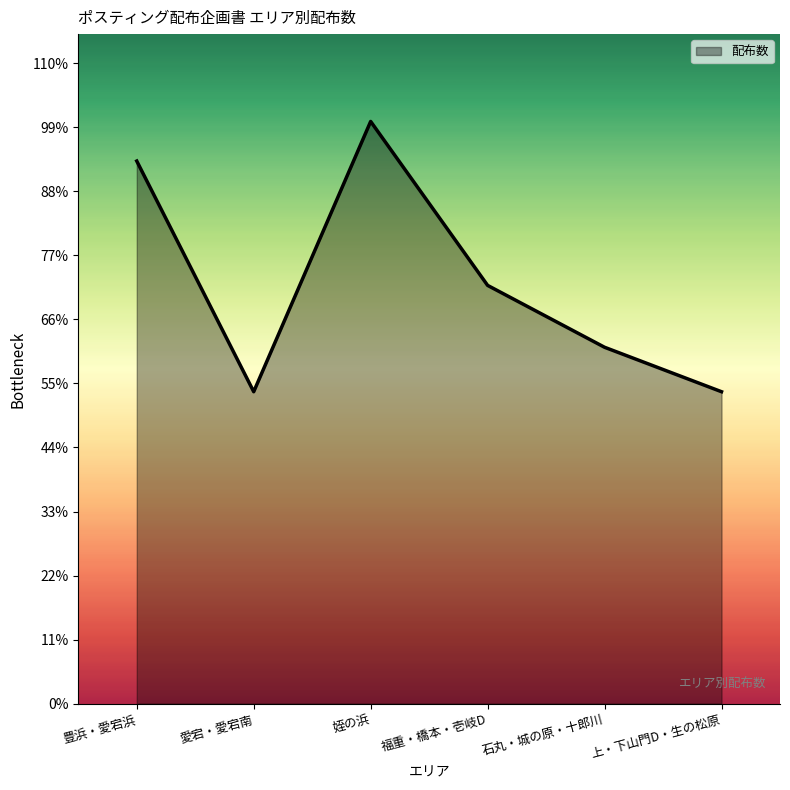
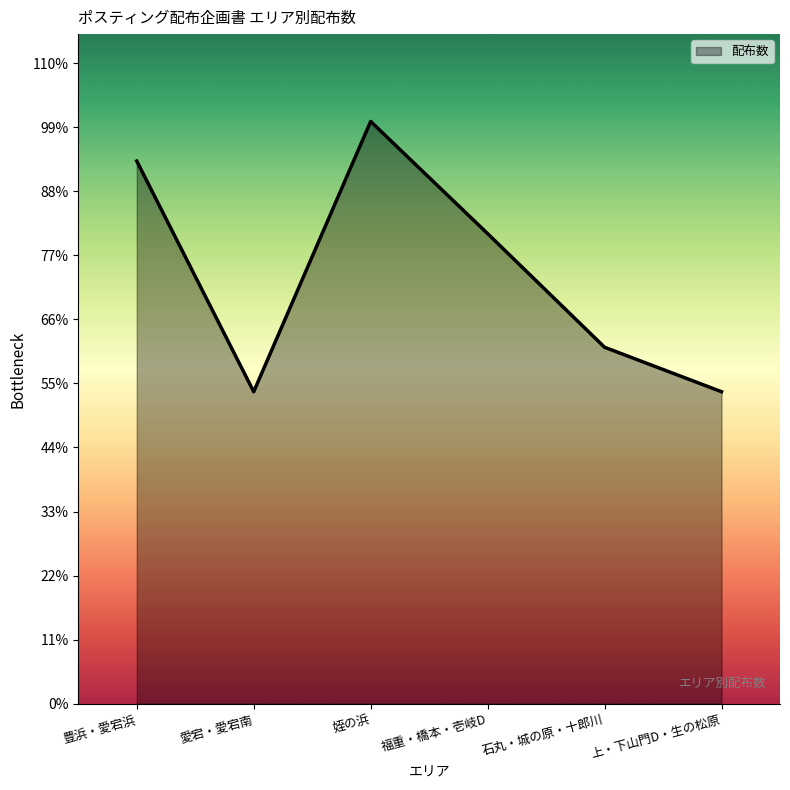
福重・橋本・壱岐D: 72% -> 81%
